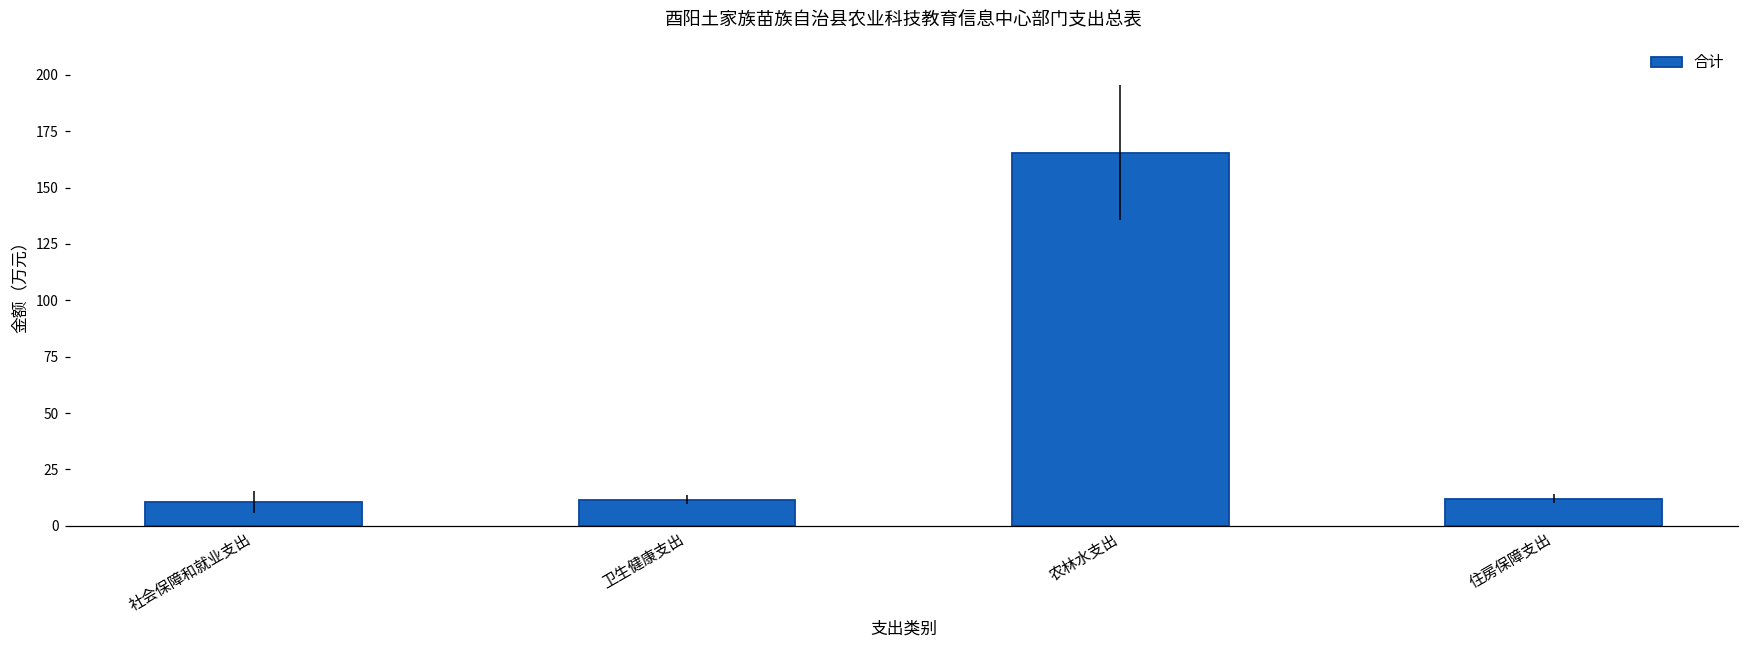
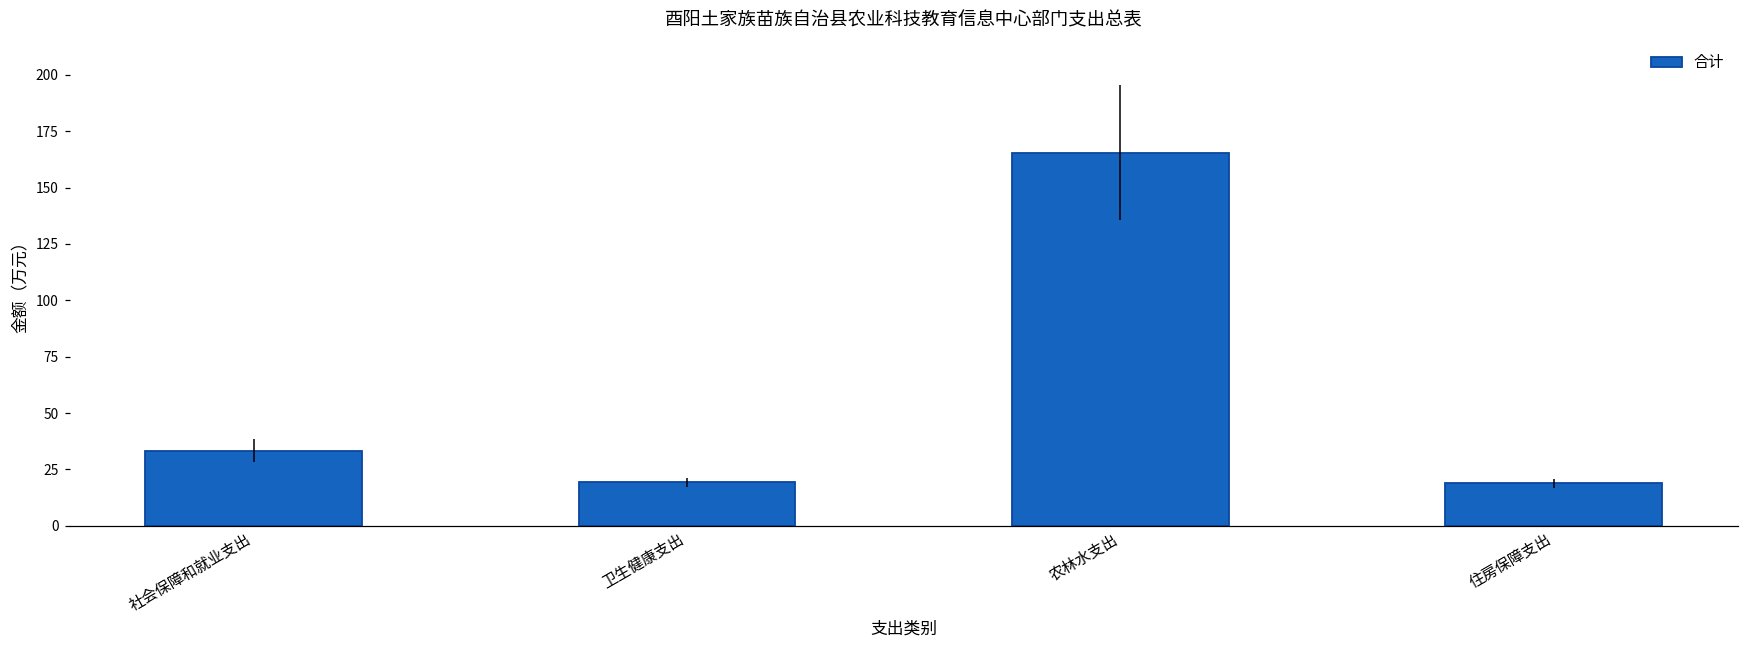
社会保障和就业支出: 11 -> 33
卫生健康支出: 12 -> 19
住房保障支出: 12 -> 19
